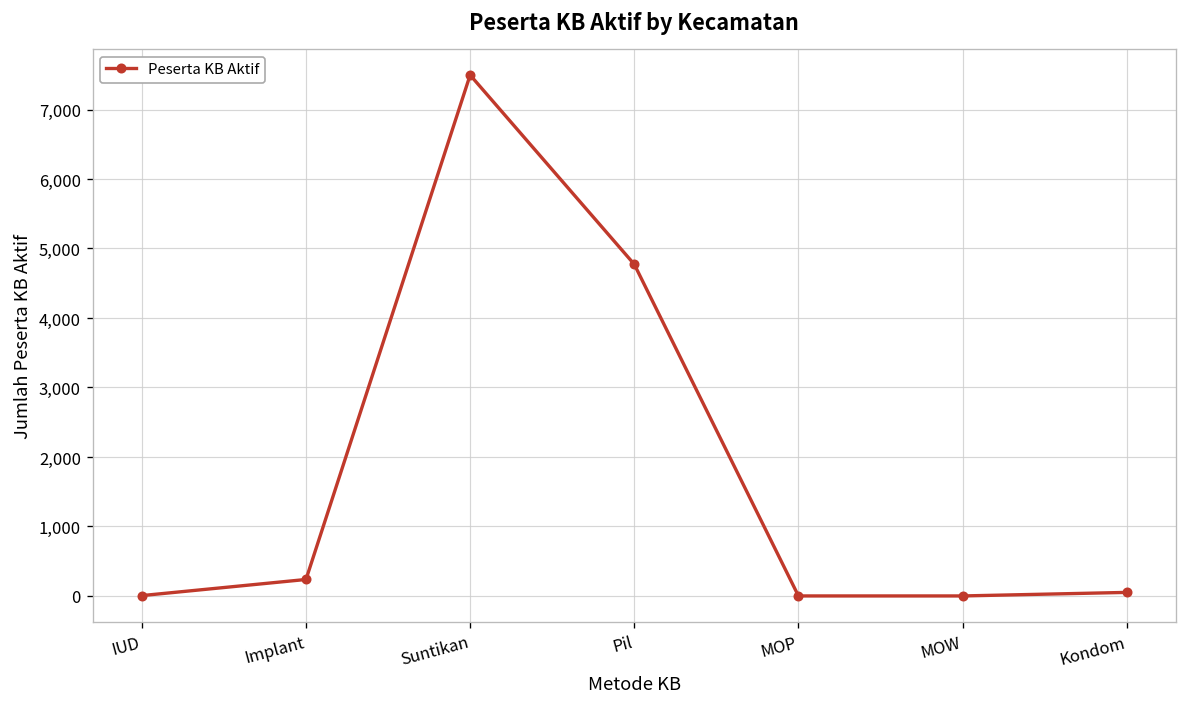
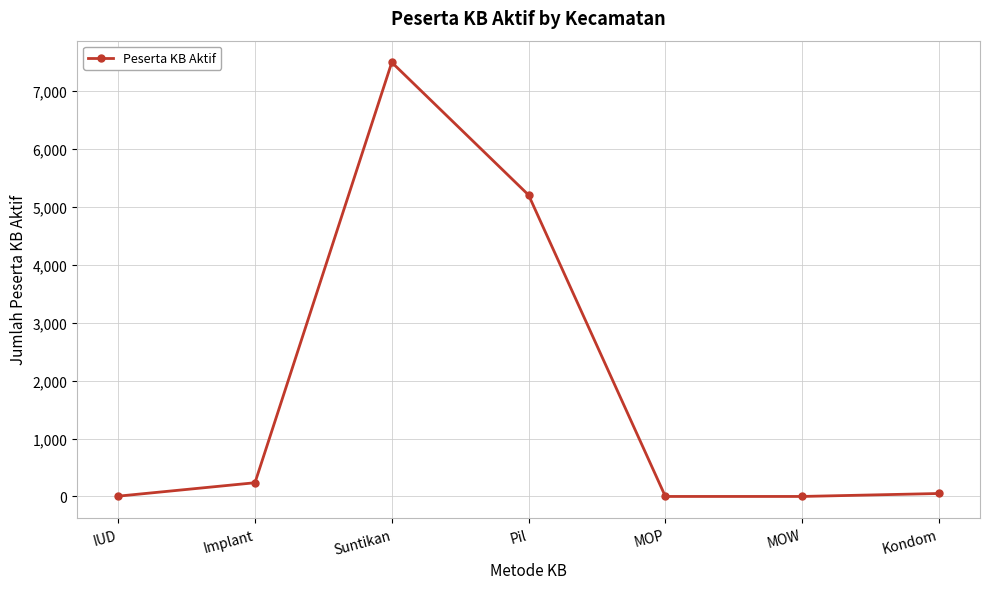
Pil: 4,800 -> 5,200
